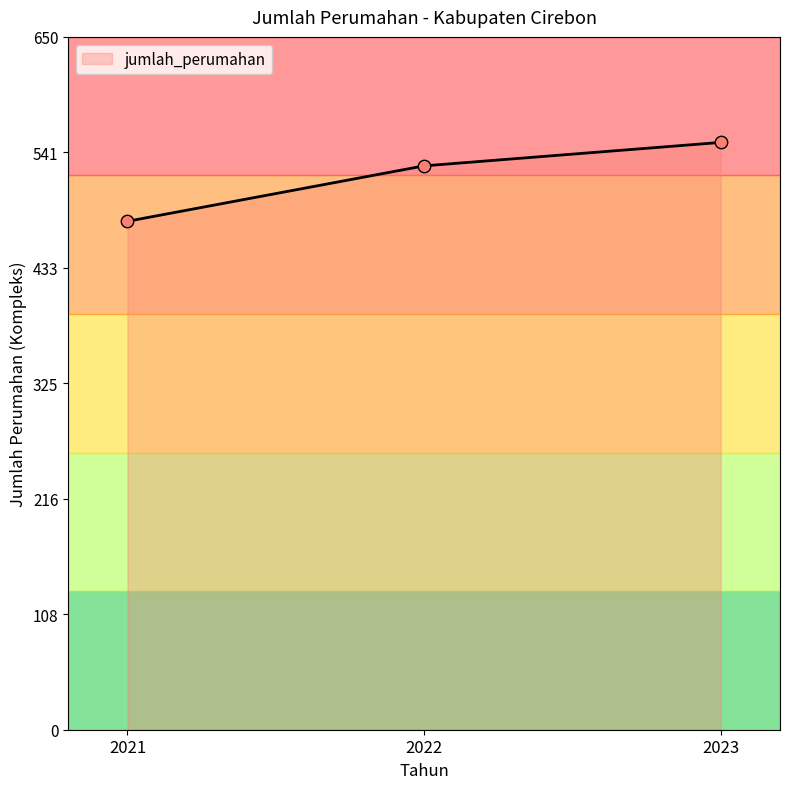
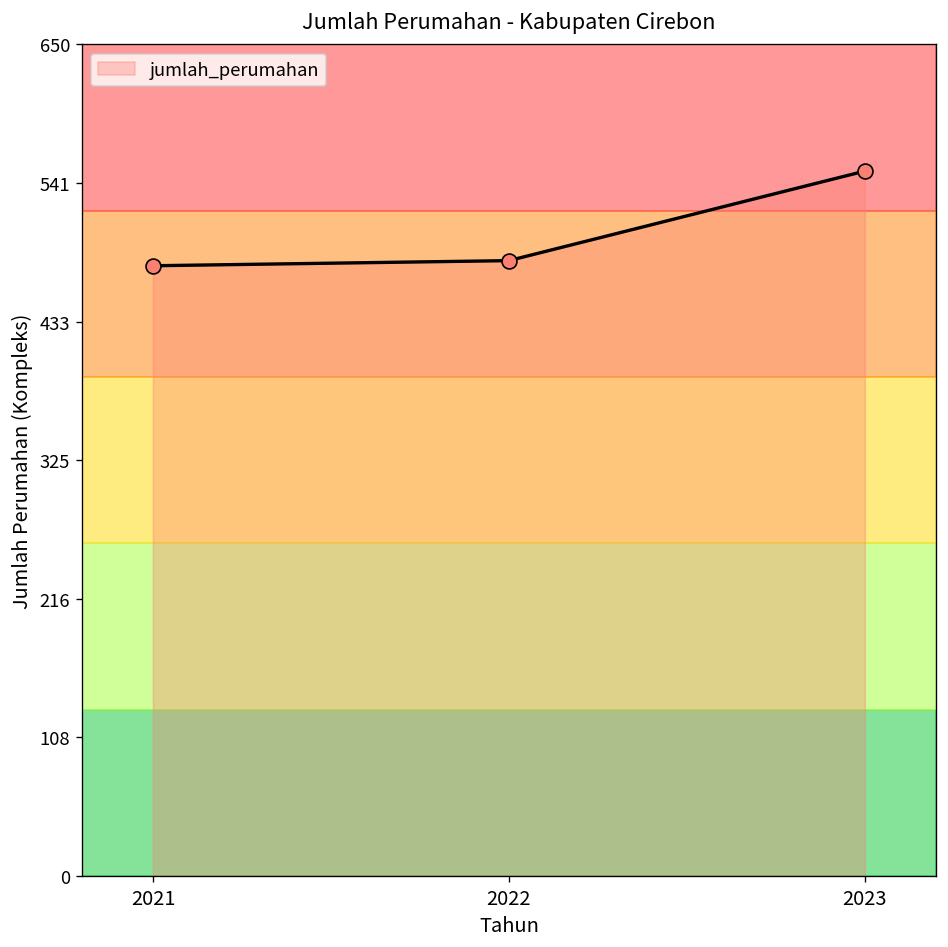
2022: 529 -> 481
